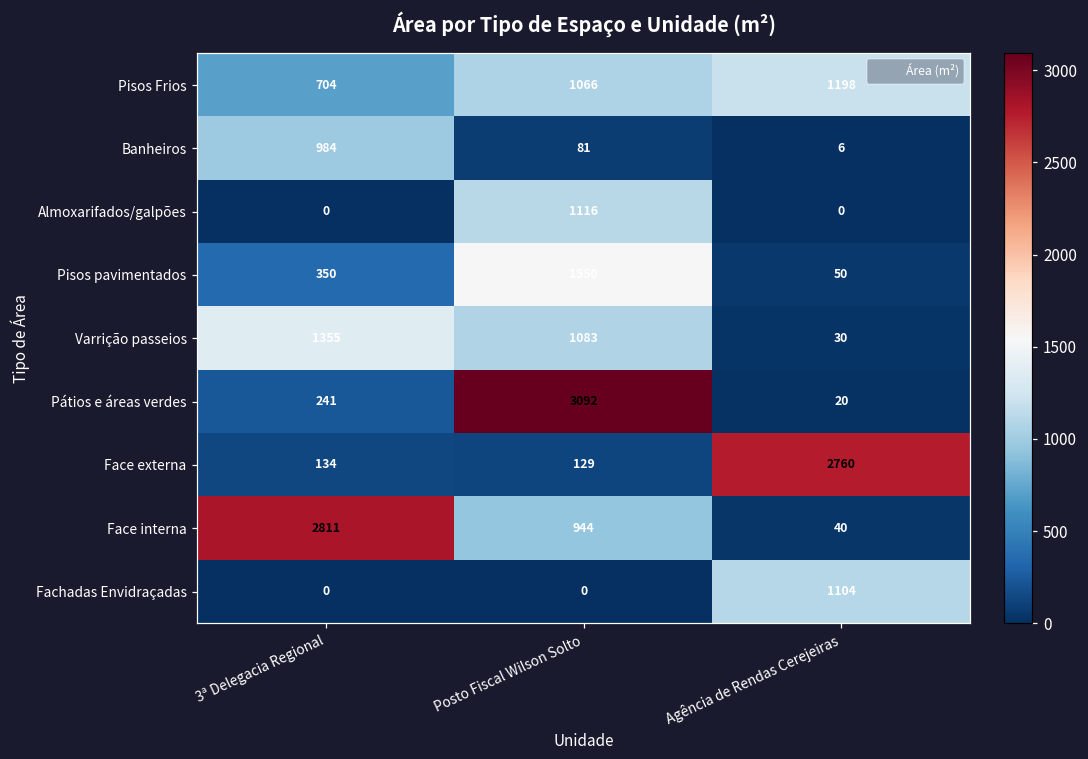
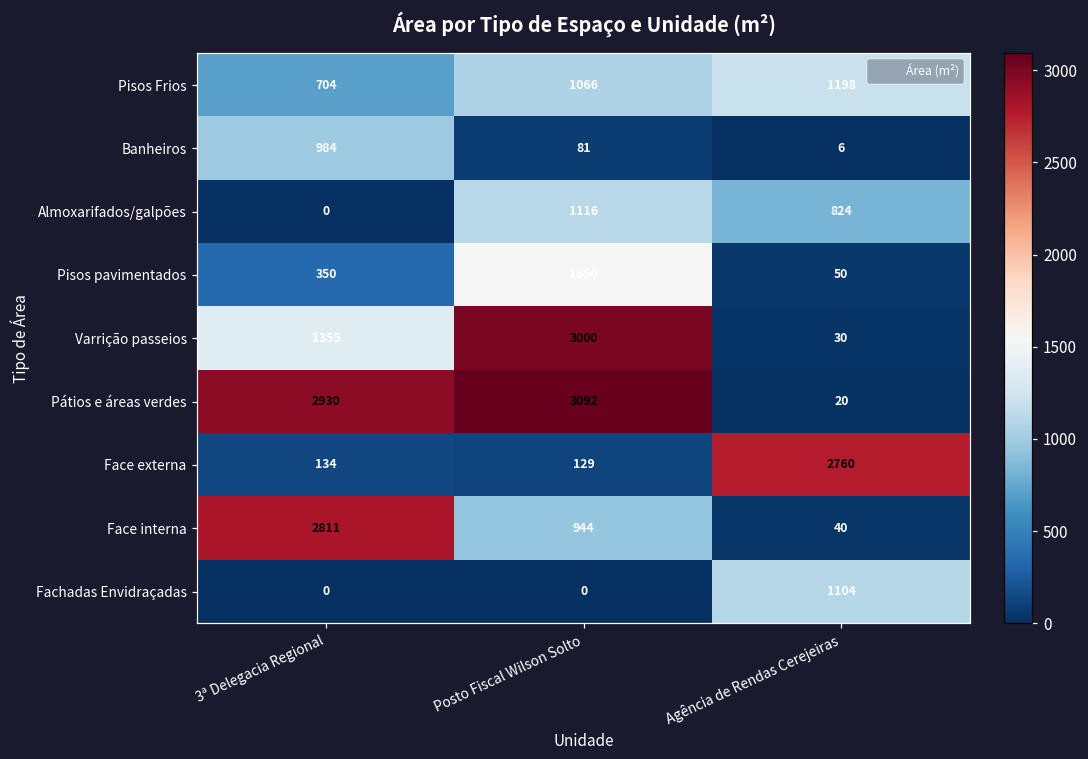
Almoxarifados/galpões, Agência de Rendas Cerejeiras: 0 -> 824
Varrição passeios, Posto Fiscal Wilson Solto: 1083 -> 3000
Pátios e áreas verdes, 3ª Delegacia Regional: 241 -> 2930
